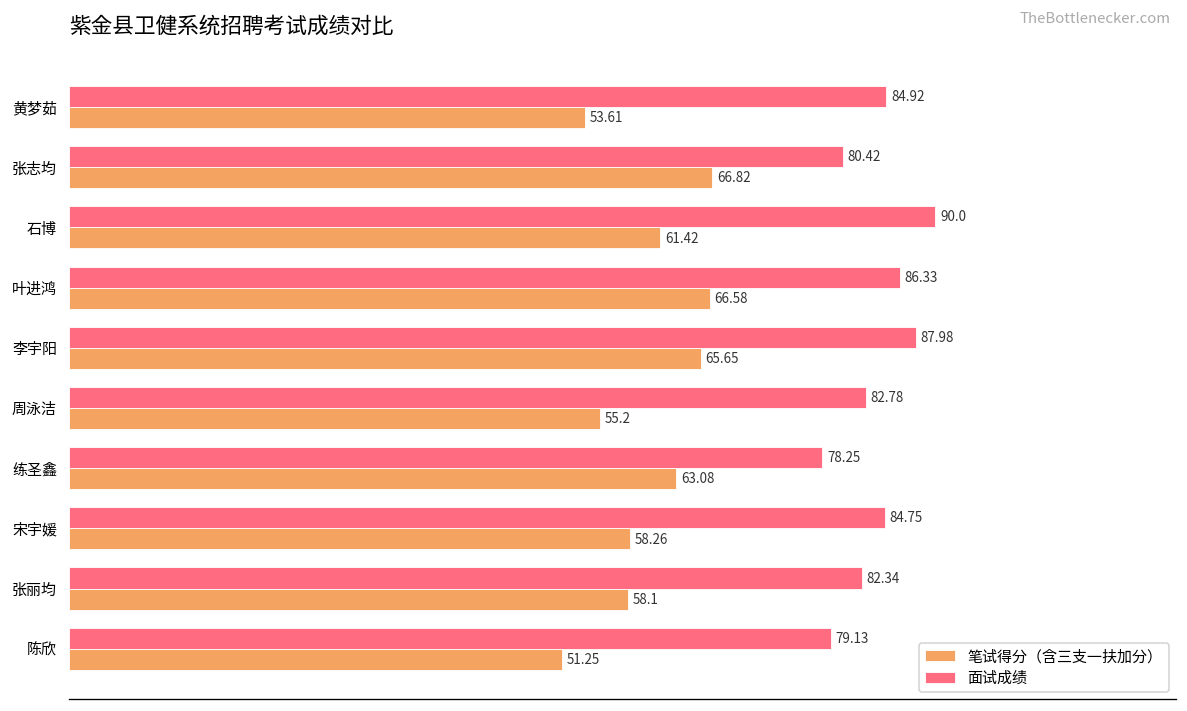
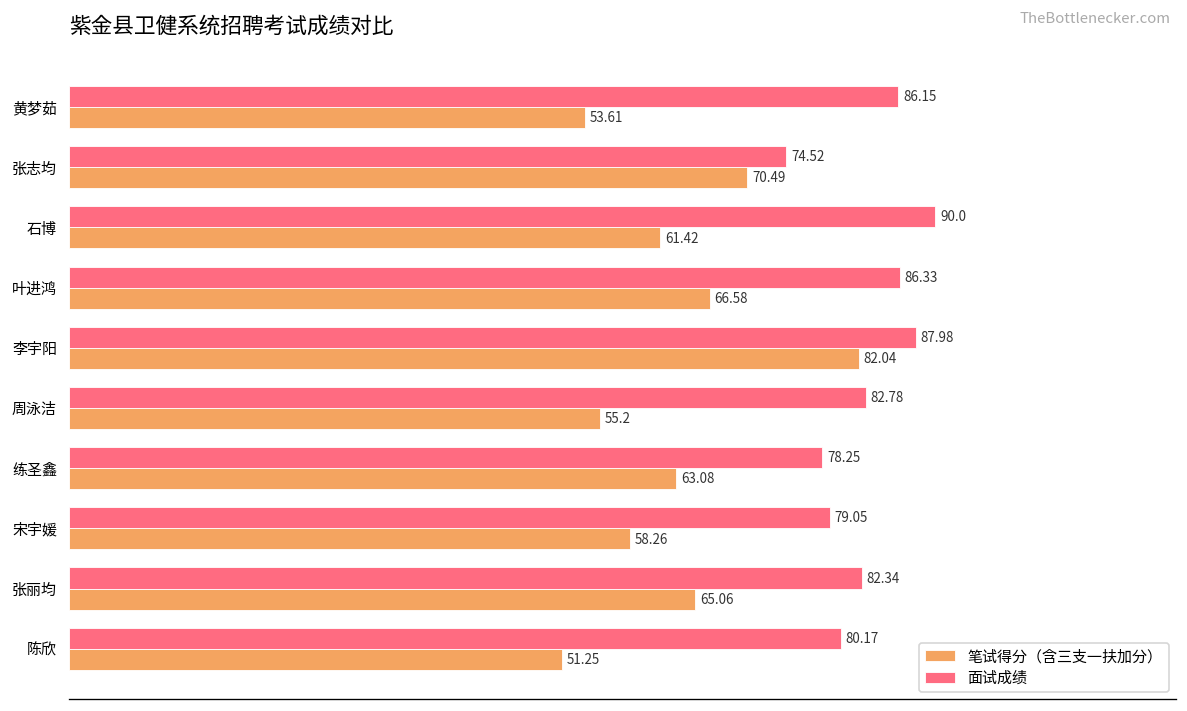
面试成绩, 黄梦茹: 84.92 -> 86.15
面试成绩, 张志均: 80.42 -> 74.52
笔试得分（含三支一扶加分）, 张志均: 66.82 -> 70.49
笔试得分（含三支一扶加分）, 李宇阳: 65.65 -> 82.04
面试成绩, 宋宇媛: 84.75 -> 79.05
笔试得分（含三支一扶加分）, 张丽均: 58.1 -> 65.06
面试成绩, 陈欣: 79.13 -> 80.17
